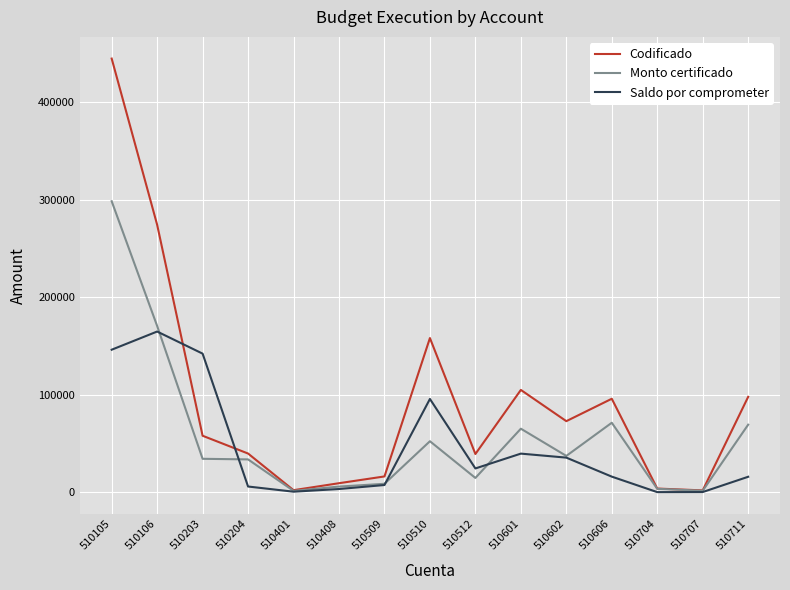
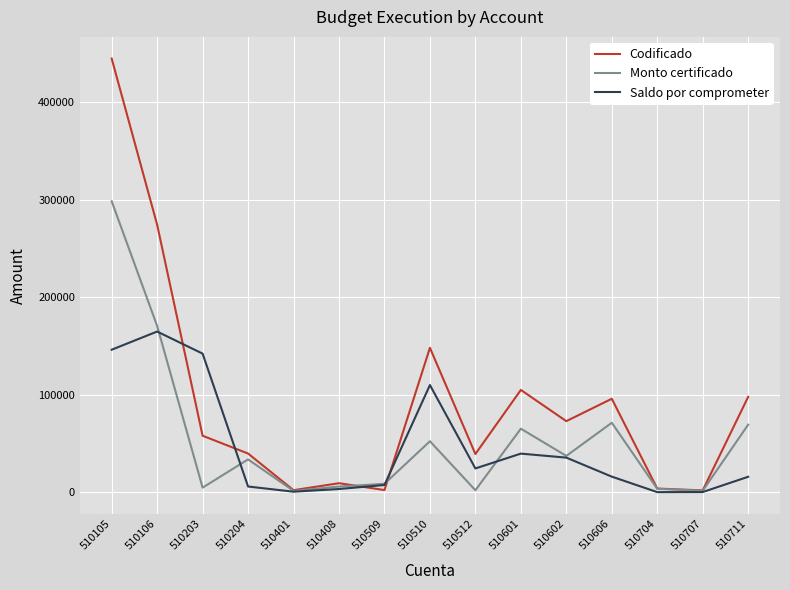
Monto certificado, 510203: 30000 -> 0
Codificado, 510509: 20000 -> 0
Codificado, 510510: 160000 -> 150000
Saldo por comprometer, 510510: 100000 -> 110000
Monto certificado, 510512: 10000 -> 0
